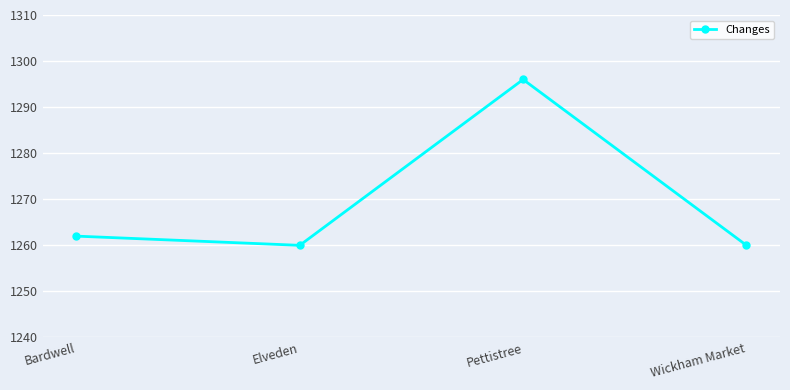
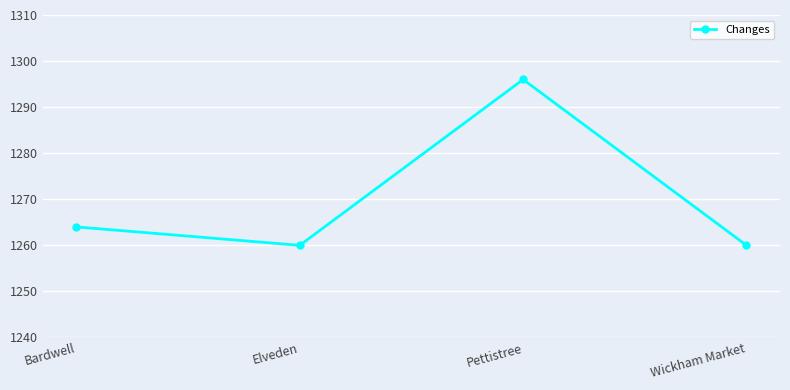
Bardwell: 1262 -> 1264
